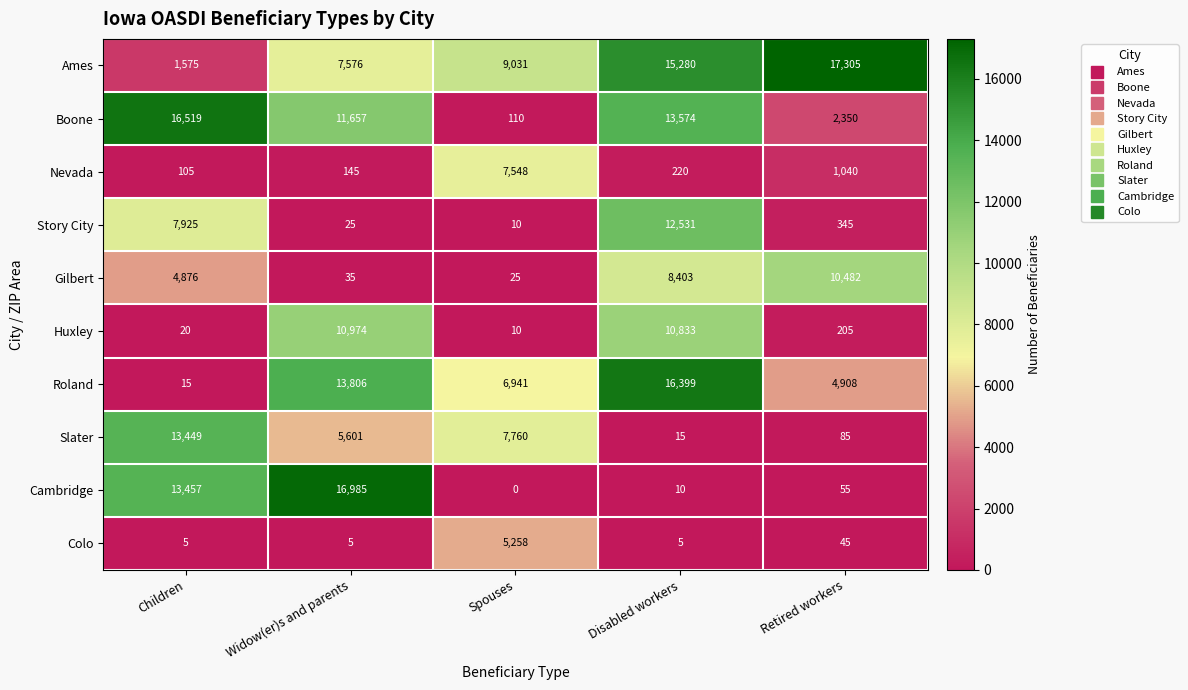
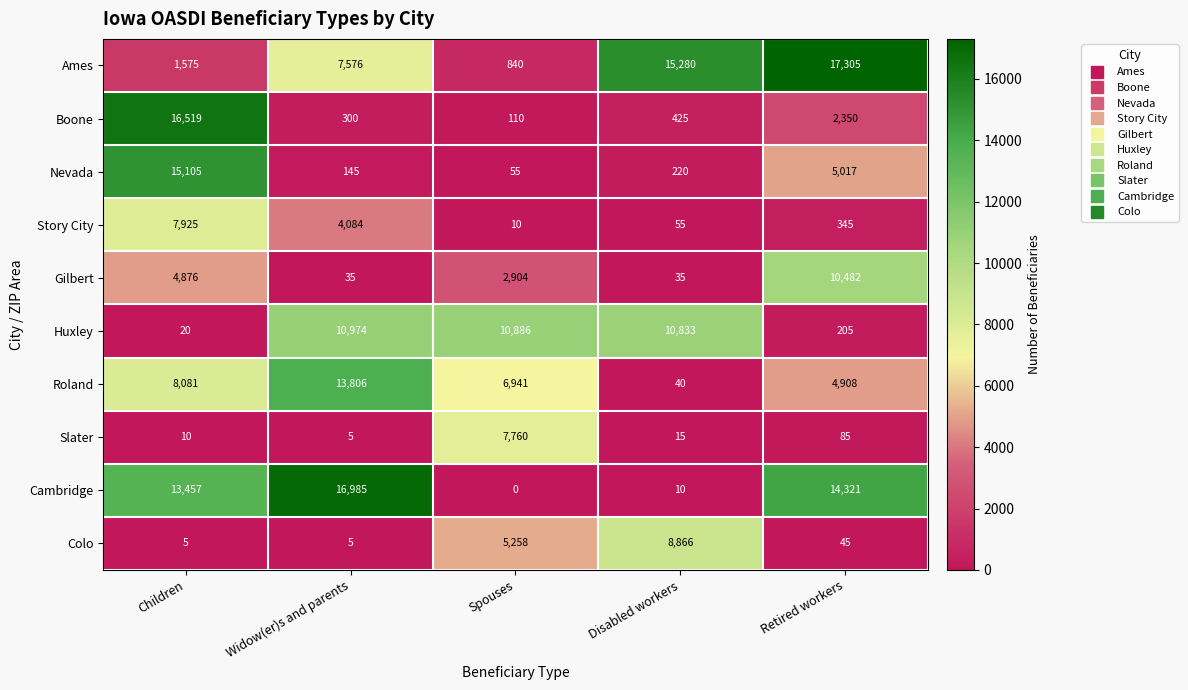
Ames, Spouses: 9,031 -> 840
Boone, Widow(er)s and parents: 11,657 -> 300
Boone, Disabled workers: 13,574 -> 425
Nevada, Children: 105 -> 15,105
Nevada, Spouses: 7,548 -> 55
Nevada, Retired workers: 1,040 -> 5,017
Story City, Widow(er)s and parents: 25 -> 4,084
Story City, Disabled workers: 12,531 -> 55
Gilbert, Spouses: 25 -> 2,904
Gilbert, Disabled workers: 8,403 -> 35
Huxley, Spouses: 10 -> 10,886
Roland, Children: 15 -> 8,081
Roland, Disabled workers: 16,399 -> 40
Slater, Children: 13,449 -> 10
Slater, Widow(er)s and parents: 5,601 -> 5
Cambridge, Retired workers: 55 -> 14,321
Colo, Disabled workers: 5 -> 8,866
